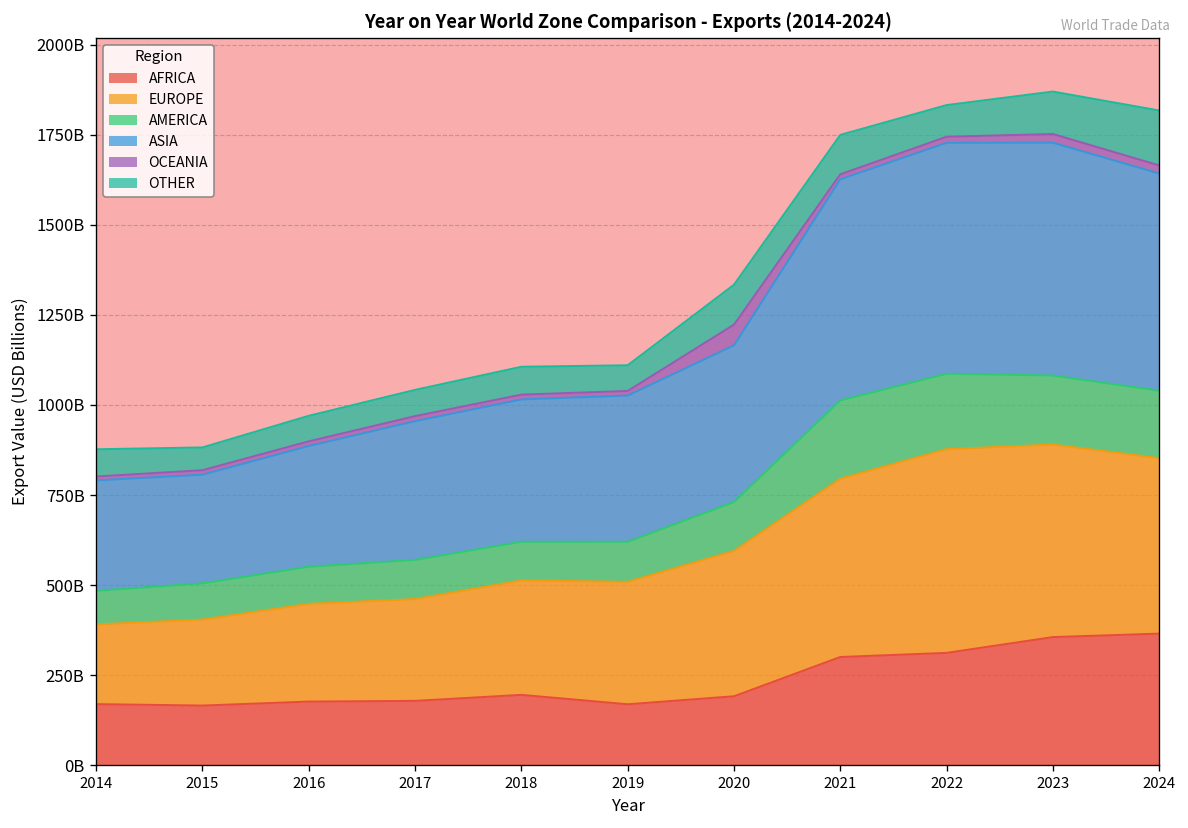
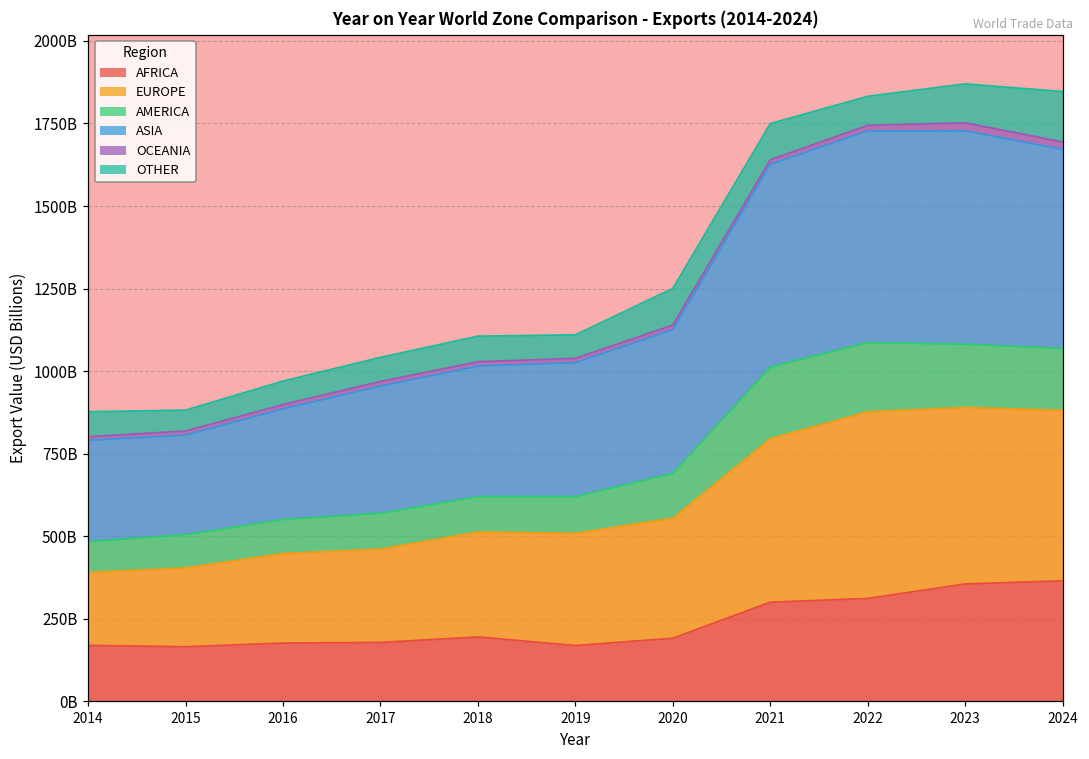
EUROPE, 2020: 400000000000 -> 360000000000
OCEANIA, 2020: 60000000000 -> 10000000000
EUROPE, 2024: 490000000000 -> 520000000000
